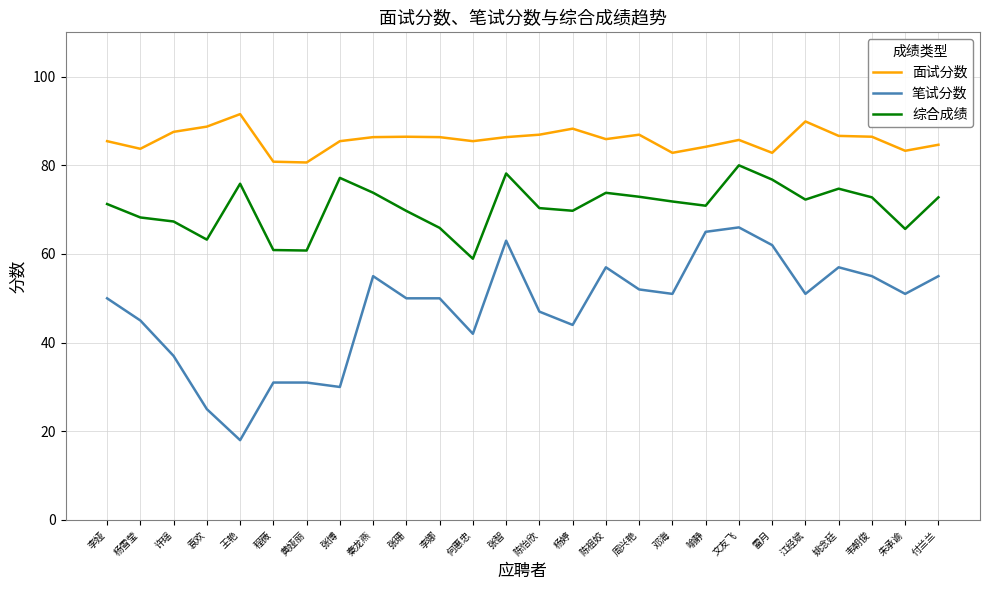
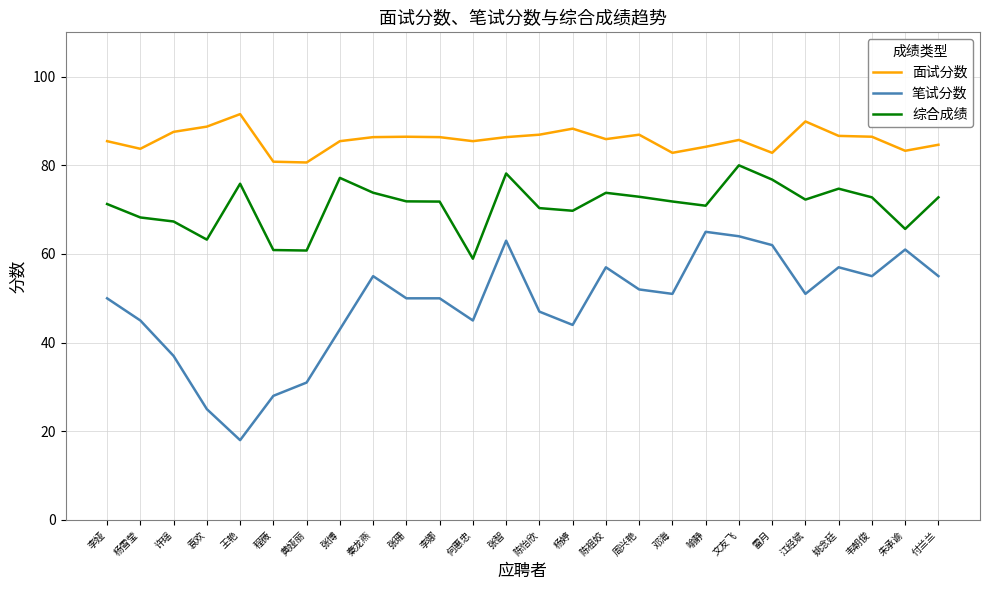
笔试分数, 程薇: 31 -> 28
笔试分数, 张博: 30 -> 43
综合成绩, 张珊: 70 -> 72
综合成绩, 李娜: 66 -> 72
笔试分数, 何惠忠: 42 -> 45
笔试分数, 文友飞: 66 -> 64
笔试分数, 朱承谕: 51 -> 61
